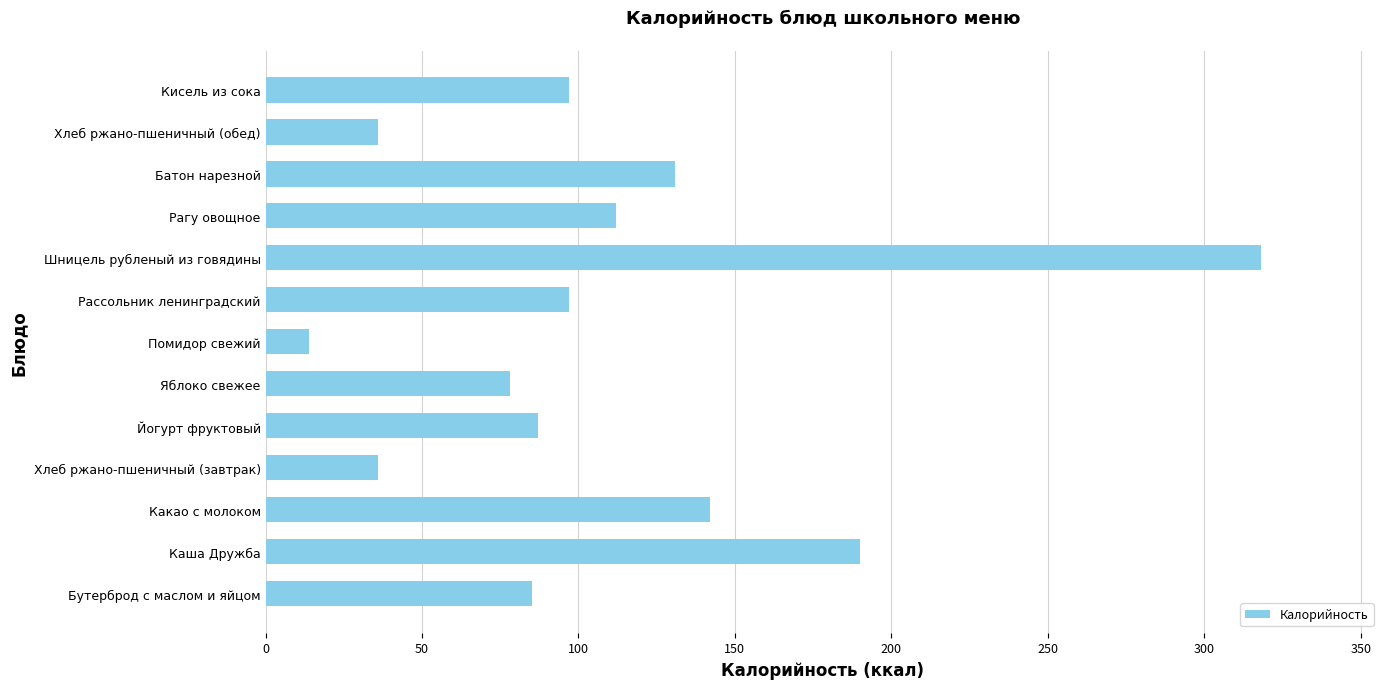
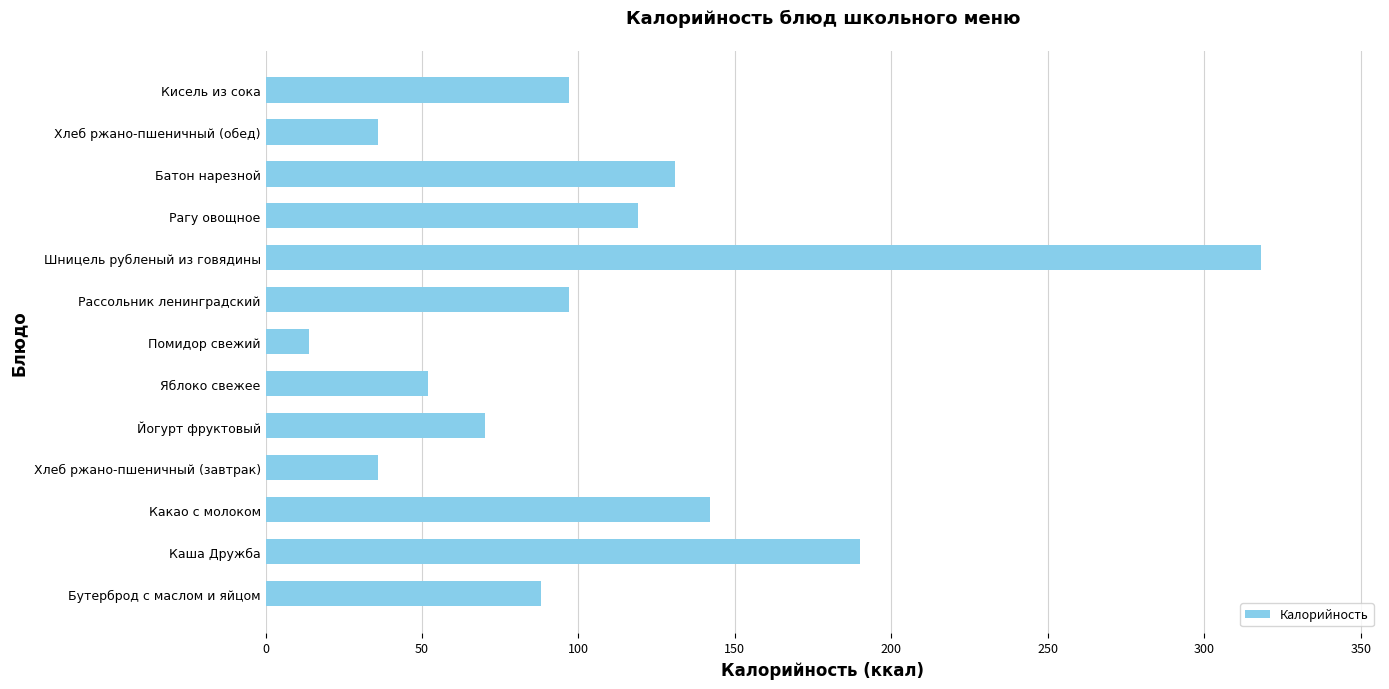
Рагу овощное: 112 -> 119
Яблоко свежее: 78 -> 52
Йогурт фруктовый: 87 -> 70
Бутерброд с маслом и яйцом: 85 -> 88
